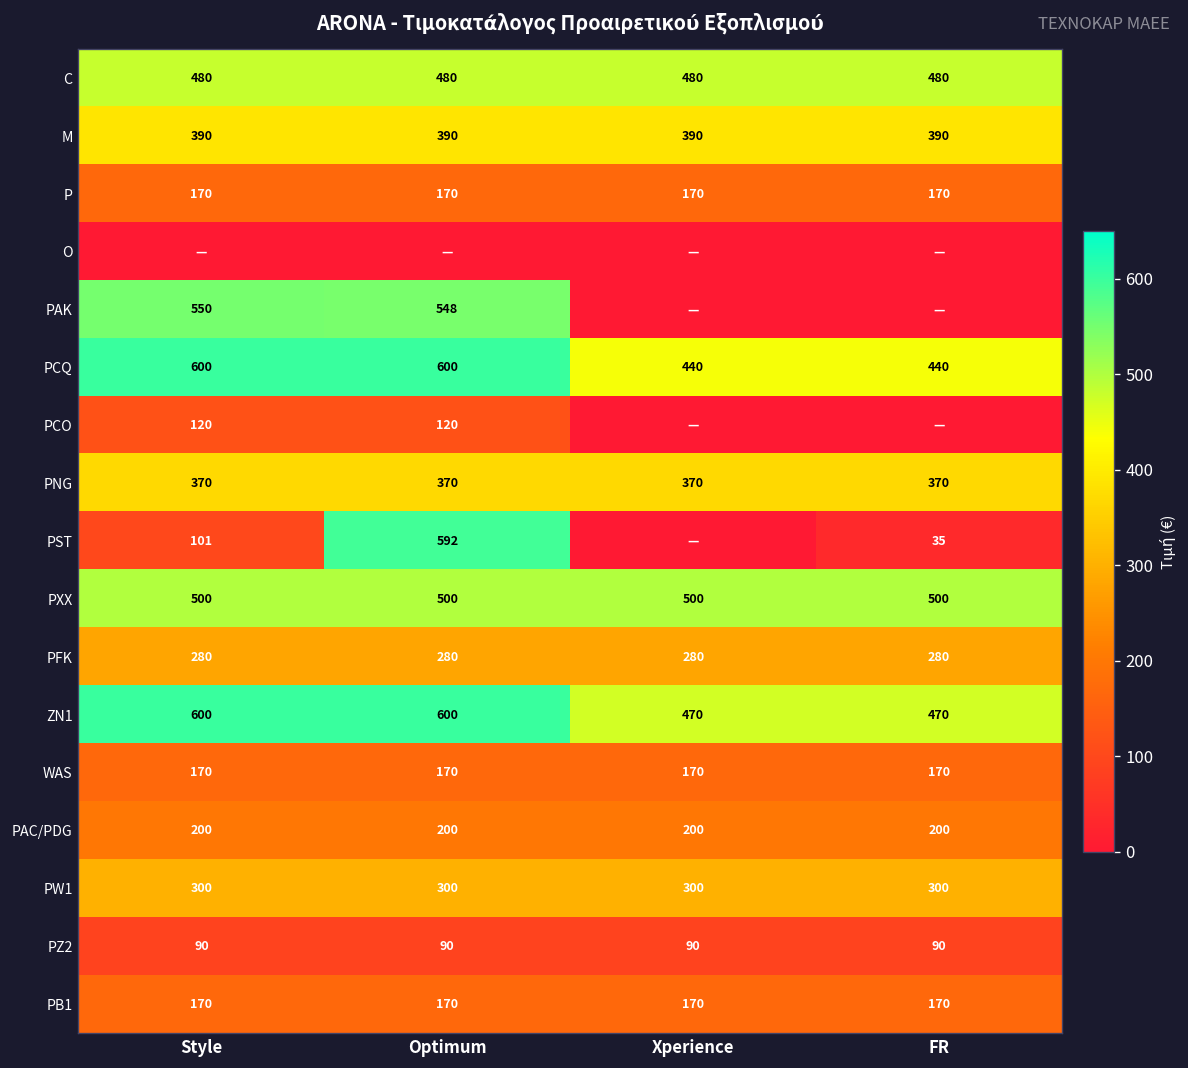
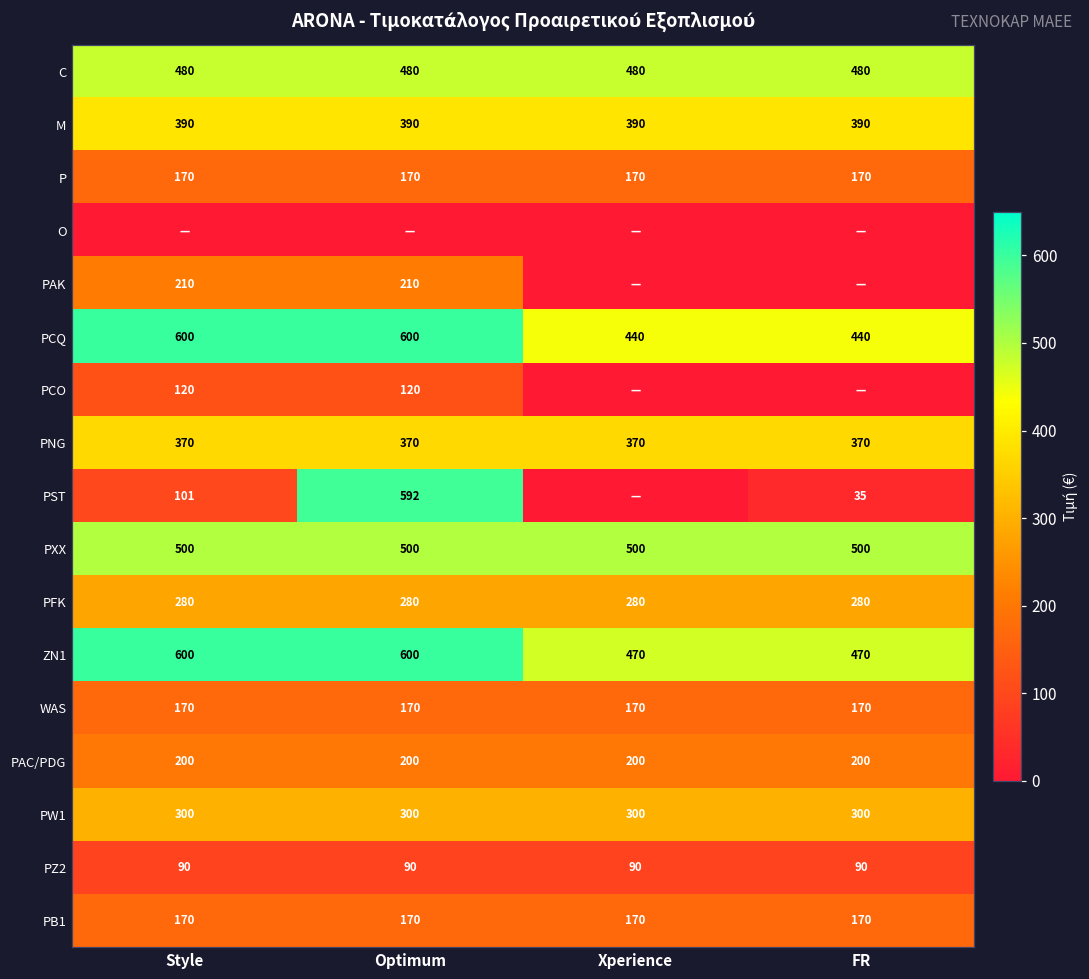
PAK, Style: 550 -> 210
PAK, Optimum: 548 -> 210
